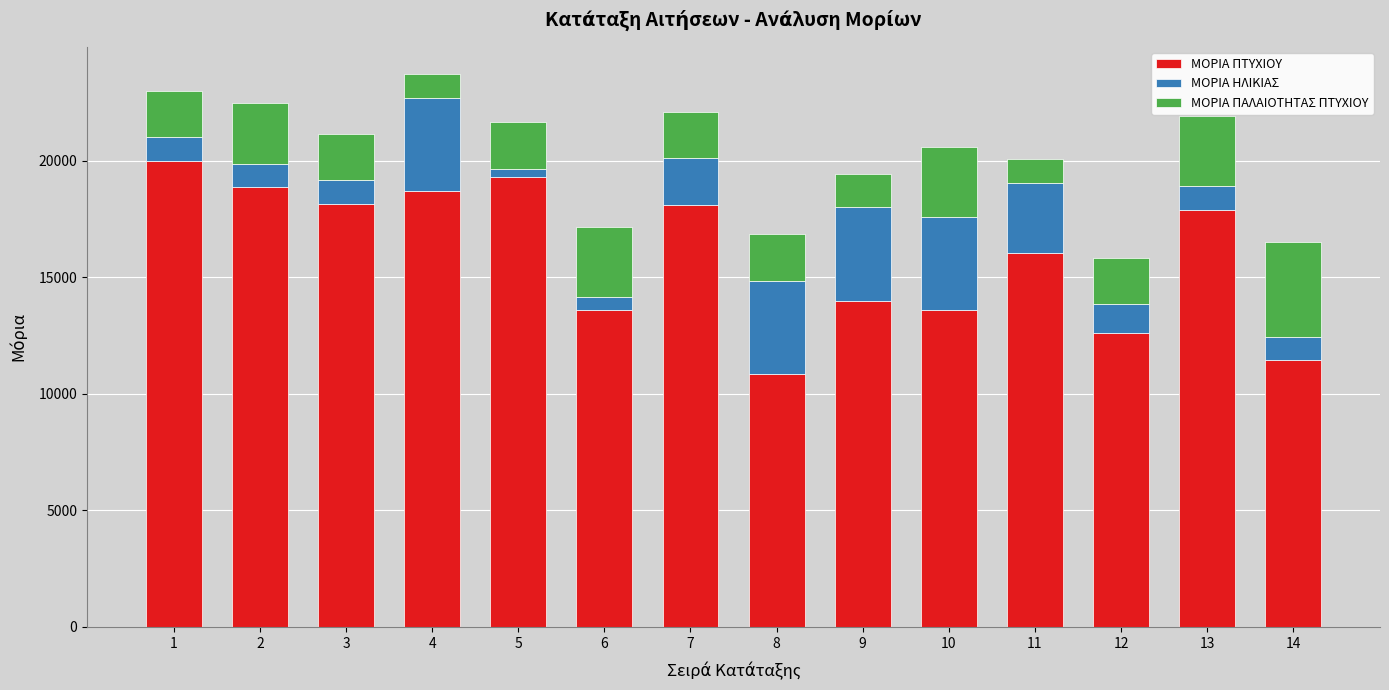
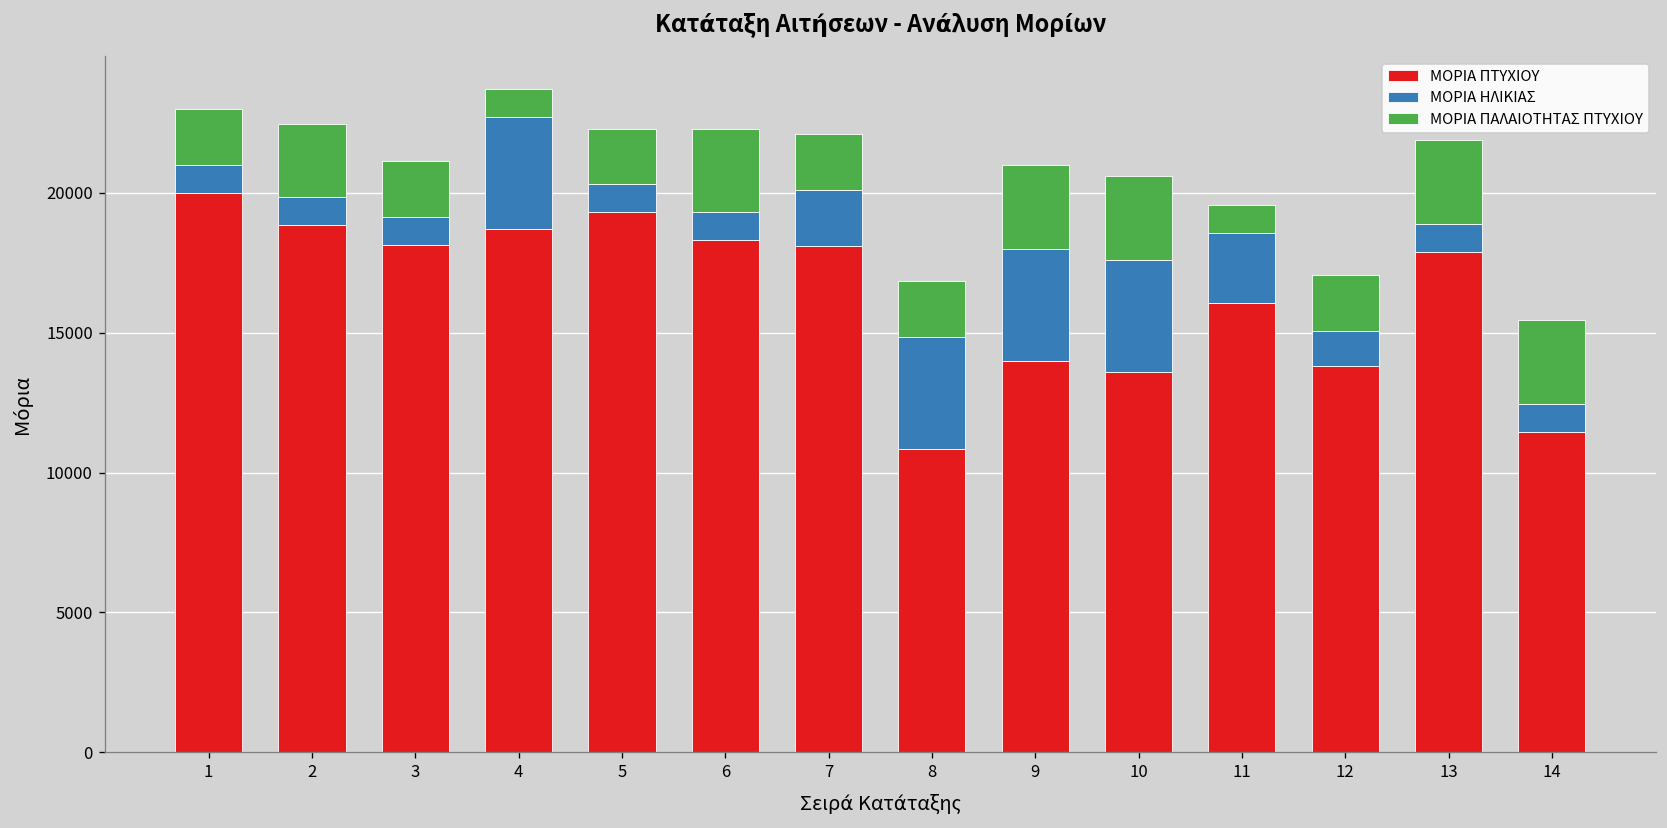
ΜΟΡΙΑ ΗΛΙΚΙΑΣ, 5: 300 -> 1000
ΜΟΡΙΑ ΠΤΥΧΙΟΥ, 6: 13600 -> 18300
ΜΟΡΙΑ ΗΛΙΚΙΑΣ, 6: 500 -> 1000
ΜΟΡΙΑ ΠΑΛΑΙΟΤΗΤΑΣ ΠΤΥΧΙΟΥ, 9: 1400 -> 3000
ΜΟΡΙΑ ΗΛΙΚΙΑΣ, 11: 3000 -> 2500
ΜΟΡΙΑ ΠΤΥΧΙΟΥ, 12: 12600 -> 13800
ΜΟΡΙΑ ΠΑΛΑΙΟΤΗΤΑΣ ΠΤΥΧΙΟΥ, 14: 4100 -> 3000
